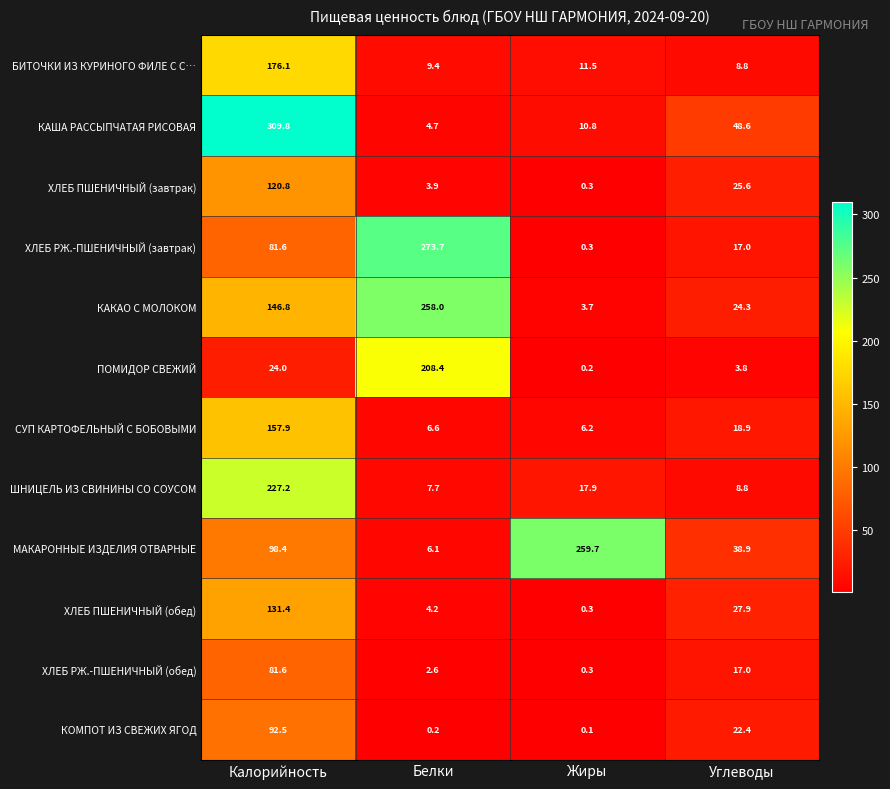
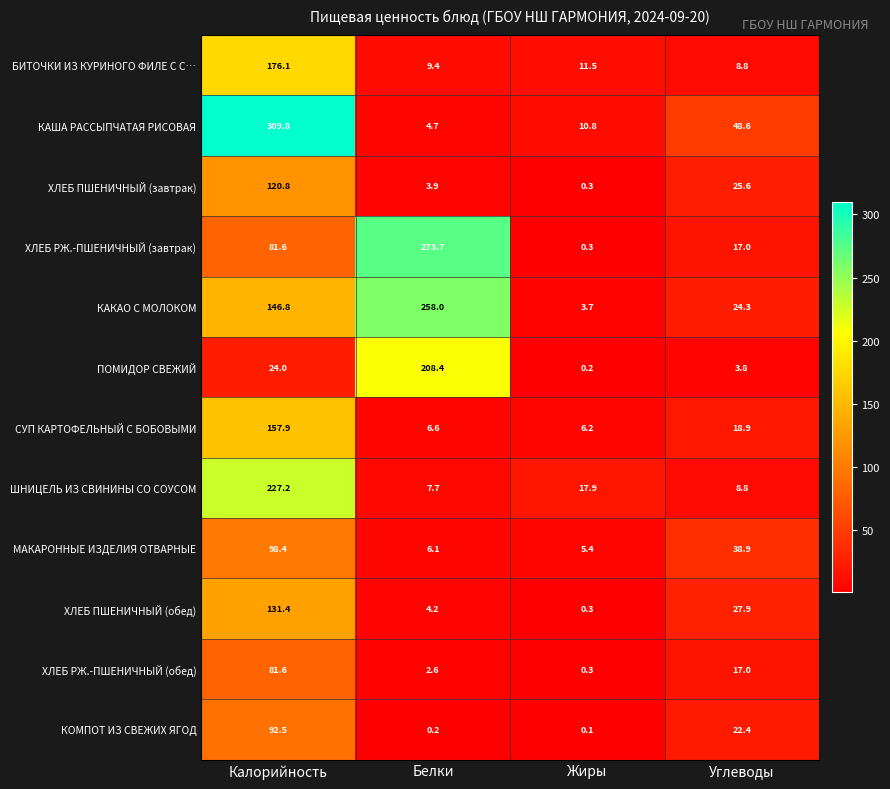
МАКАРОННЫЕ ИЗДЕЛИЯ ОТВАРНЫЕ, Жиры: 259.7 -> 5.4
